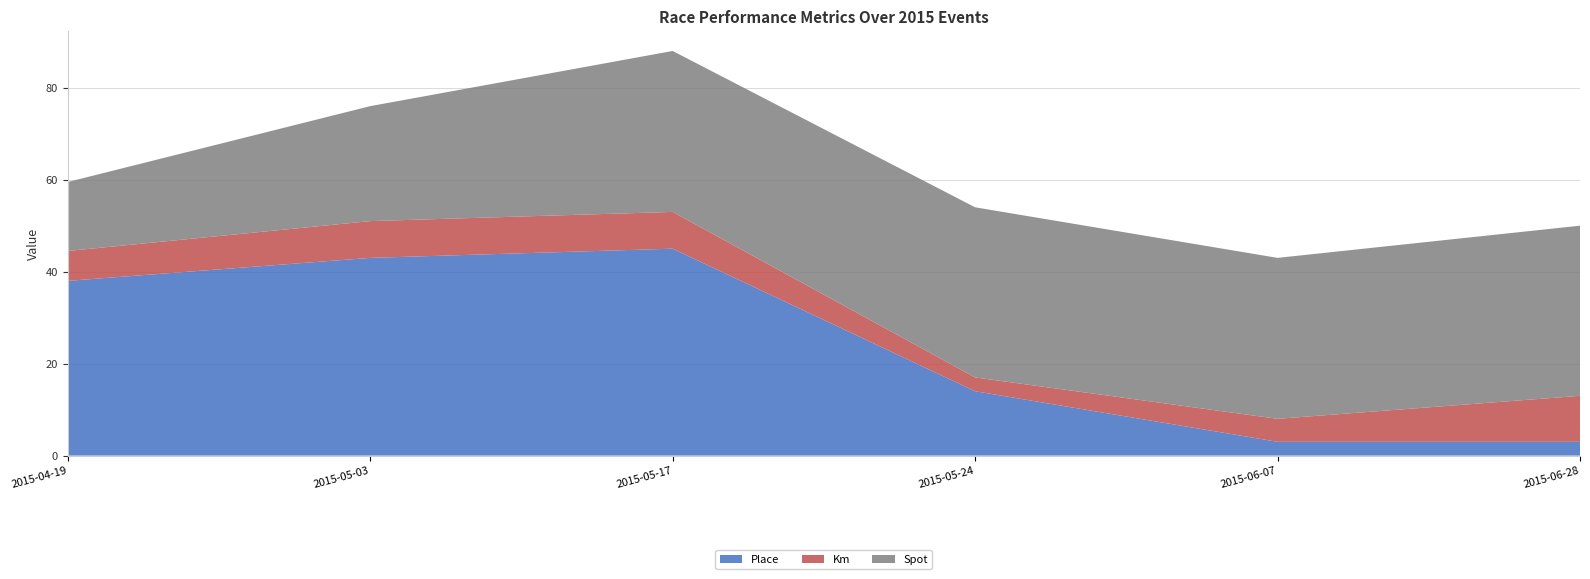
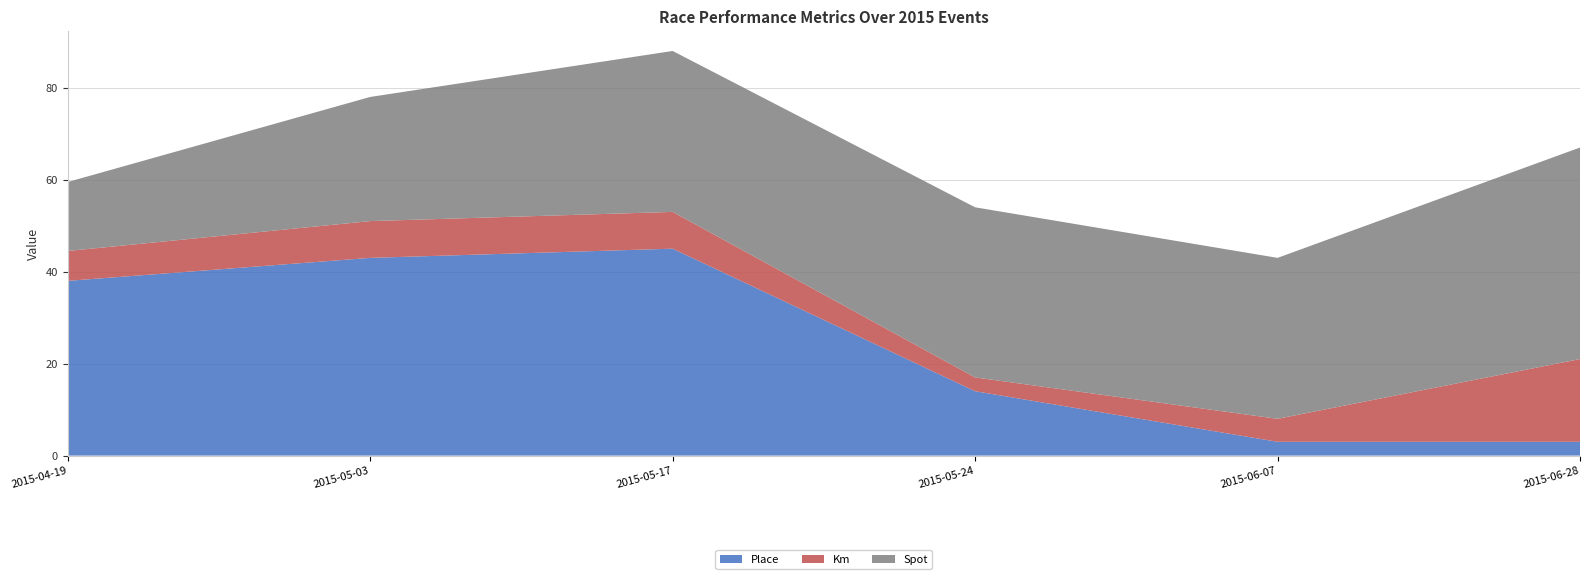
Spot, 2015-05-03: 25 -> 27
Km, 2015-06-28: 10 -> 18
Spot, 2015-06-28: 37 -> 46
